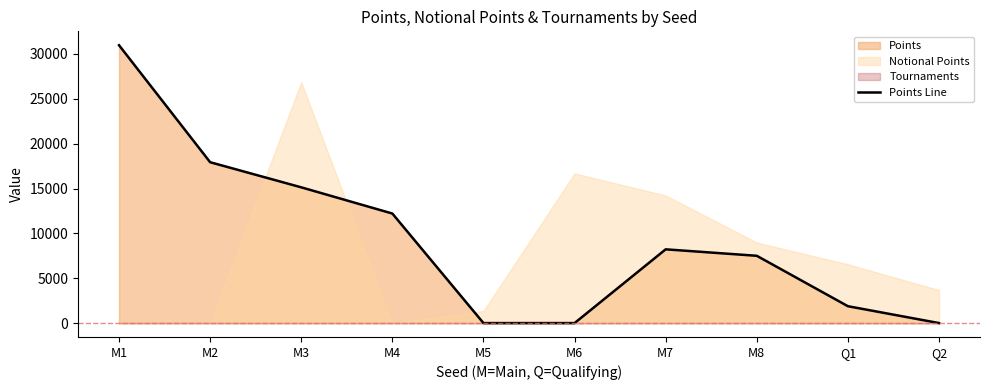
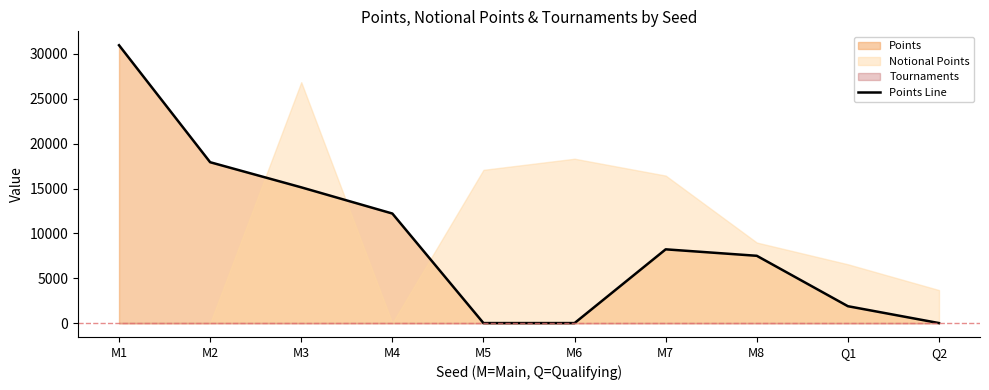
Notional Points, M5: 1000 -> 17000
Notional Points, M6: 17000 -> 18000
Notional Points, M7: 14000 -> 16000
